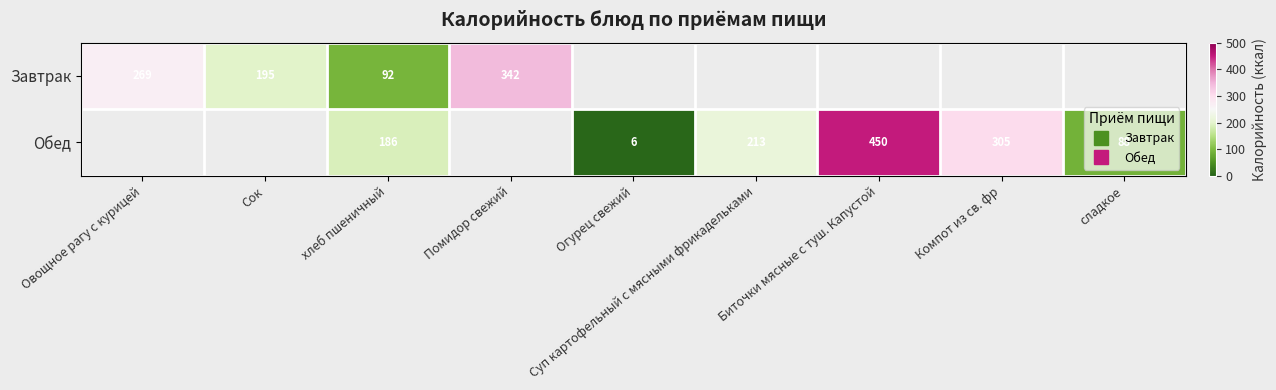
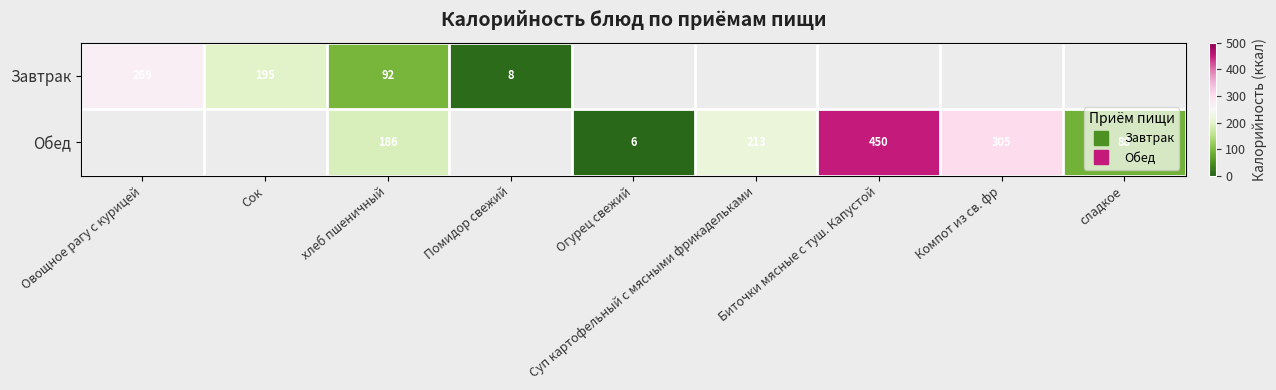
Завтрак, Помидор свежий: 342 -> 8
